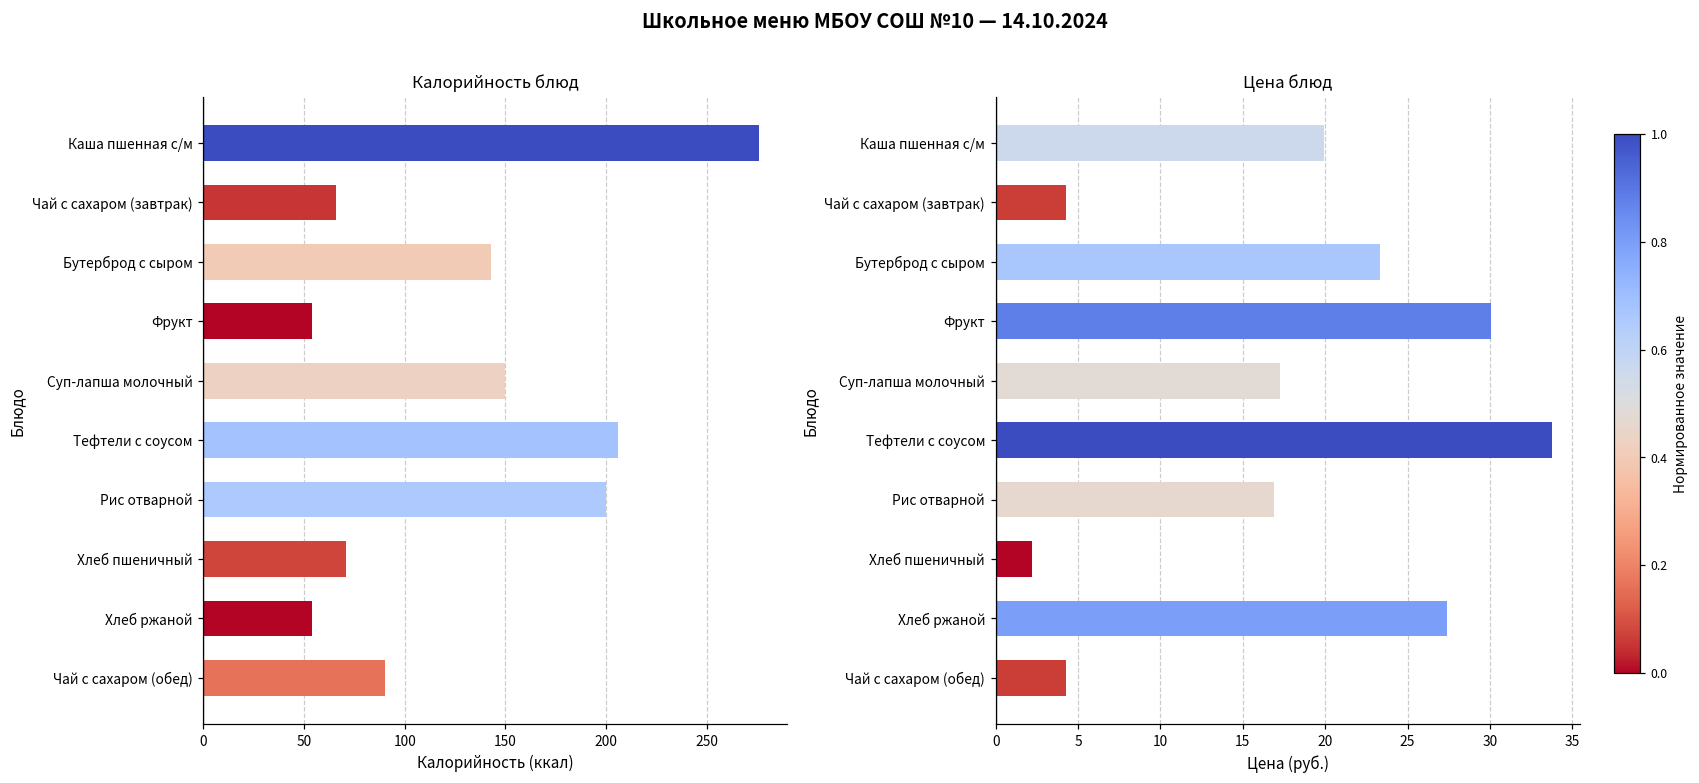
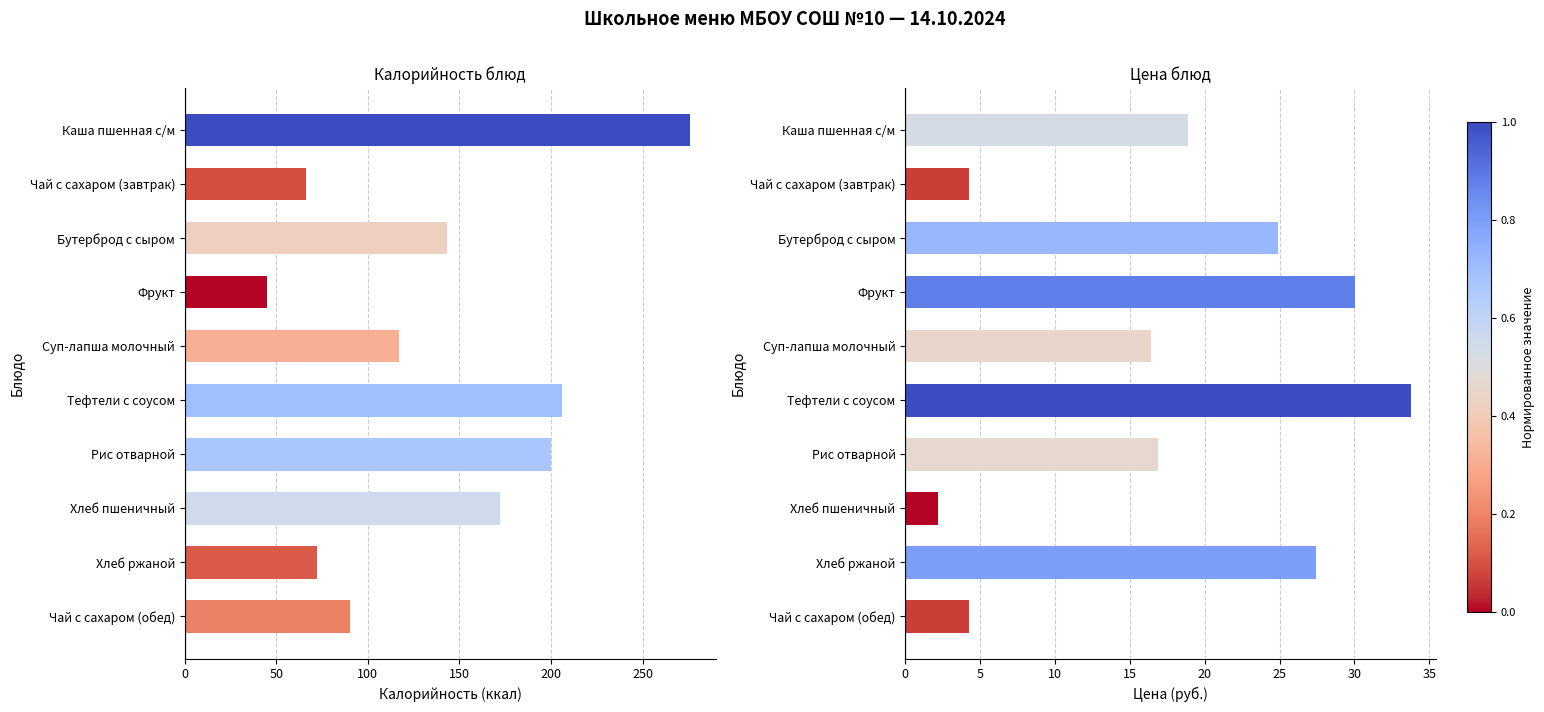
Калорийность блюд, Фрукт: 54 -> 45
Калорийность блюд, Суп-лапша молочный: 150 -> 117
Калорийность блюд, Хлеб пшеничный: 71 -> 172
Калорийность блюд, Хлеб ржаной: 54 -> 72
Цена блюд, Каша пшенная с/м: 19.9 -> 18.9
Цена блюд, Бутерброд с сыром: 23.3 -> 24.9
Цена блюд, Суп-лапша молочный: 17.3 -> 16.4
